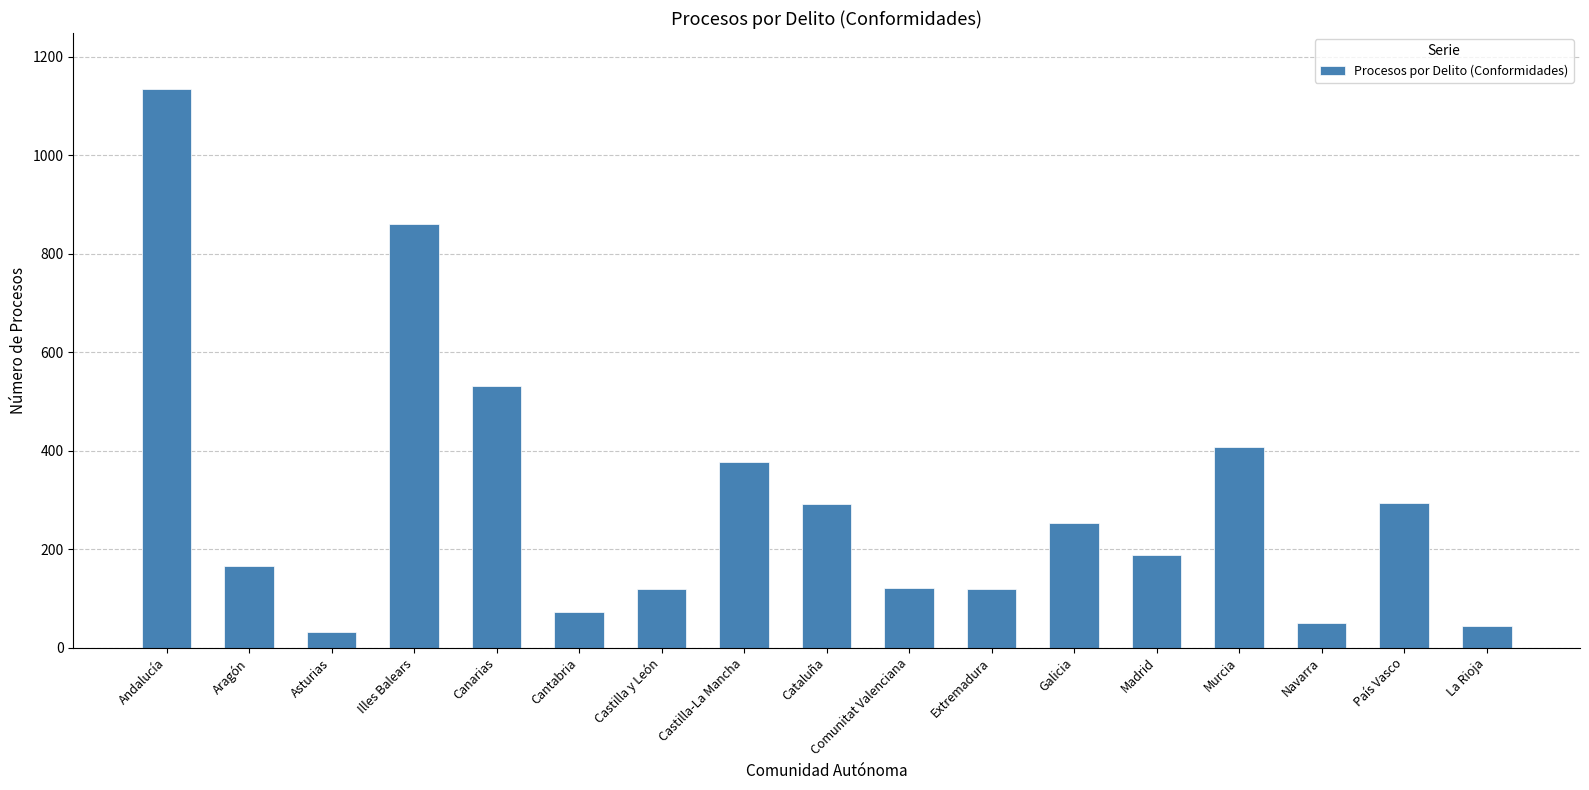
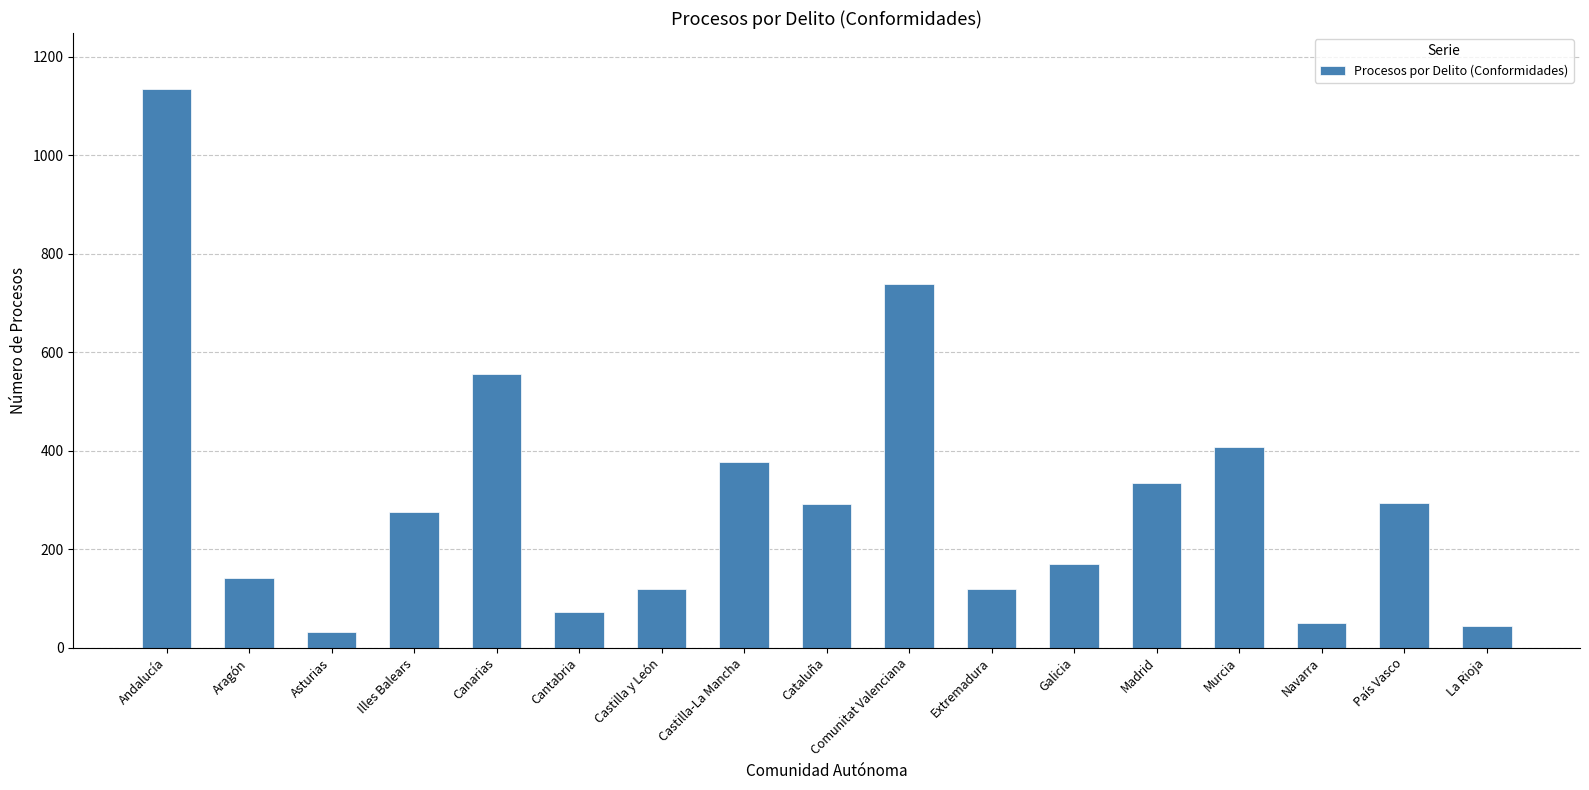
Aragón: 170 -> 140
Illes Balears: 860 -> 280
Canarias: 530 -> 560
Comunitat Valenciana: 120 -> 740
Galicia: 250 -> 170
Madrid: 190 -> 340
